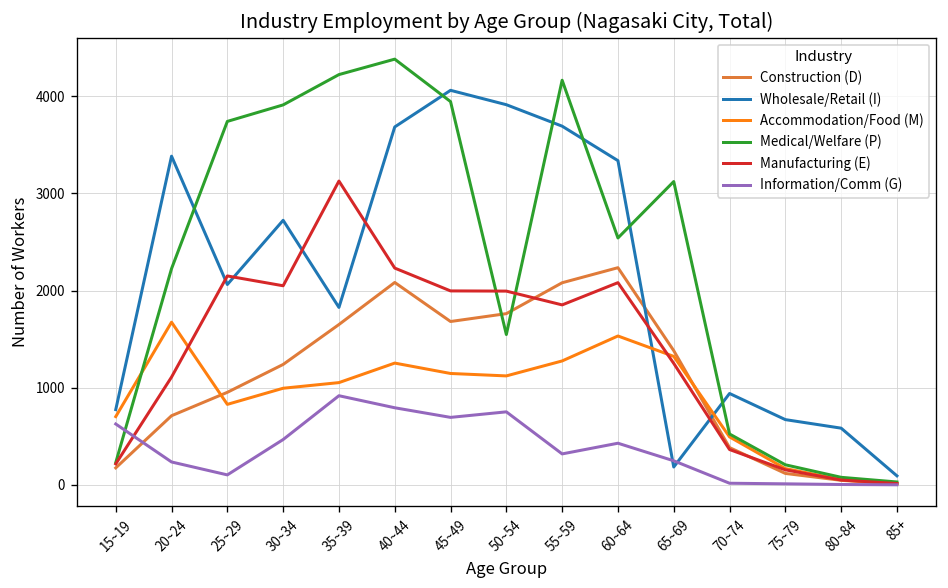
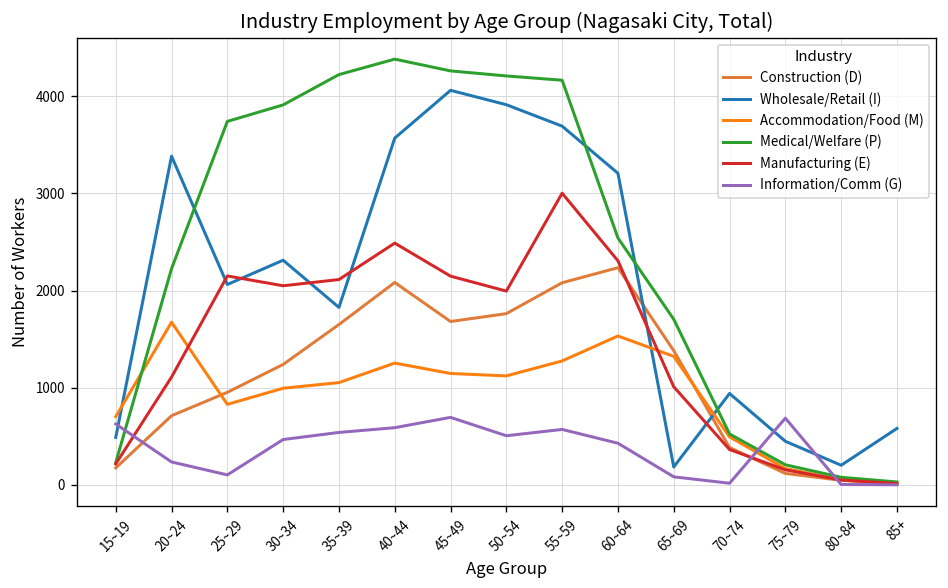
Wholesale/Retail (I), 15~19: 800 -> 500
Wholesale/Retail (I), 30~34: 2700 -> 2300
Manufacturing (E), 35~39: 3100 -> 2100
Information/Comm (G), 35~39: 900 -> 500
Wholesale/Retail (I), 40~44: 3700 -> 3600
Manufacturing (E), 40~44: 2200 -> 2500
Information/Comm (G), 40~44: 800 -> 600
Medical/Welfare (P), 45~49: 3900 -> 4300
Manufacturing (E), 45~49: 2000 -> 2100
Medical/Welfare (P), 50~54: 1500 -> 4200
Information/Comm (G), 50~54: 800 -> 500
Manufacturing (E), 55~59: 1900 -> 3000
Information/Comm (G), 55~59: 300 -> 600
Wholesale/Retail (I), 60~64: 3300 -> 3200
Manufacturing (E), 60~64: 2100 -> 2300
Medical/Welfare (P), 65~69: 3100 -> 1700
Manufacturing (E), 65~69: 1300 -> 1000
Information/Comm (G), 65~69: 200 -> 100
Wholesale/Retail (I), 75~79: 700 -> 400
Information/Comm (G), 75~79: 0 -> 700
Wholesale/Retail (I), 80~84: 600 -> 200
Wholesale/Retail (I), 85+: 100 -> 600
